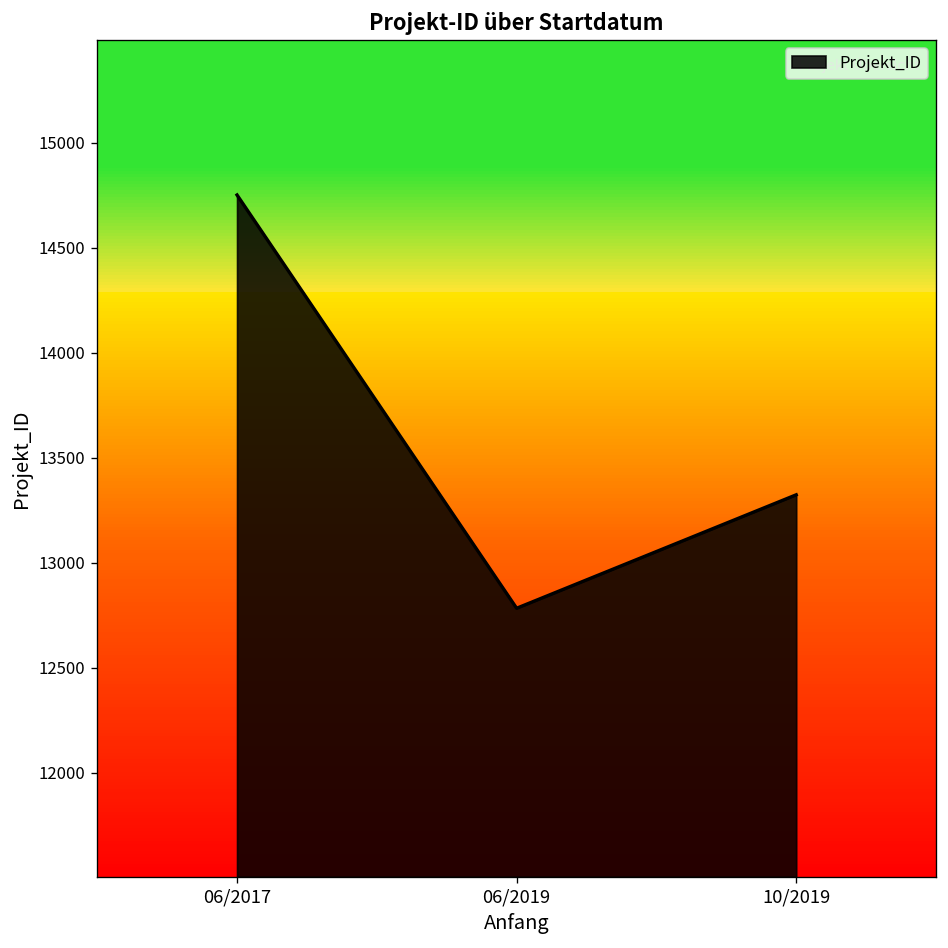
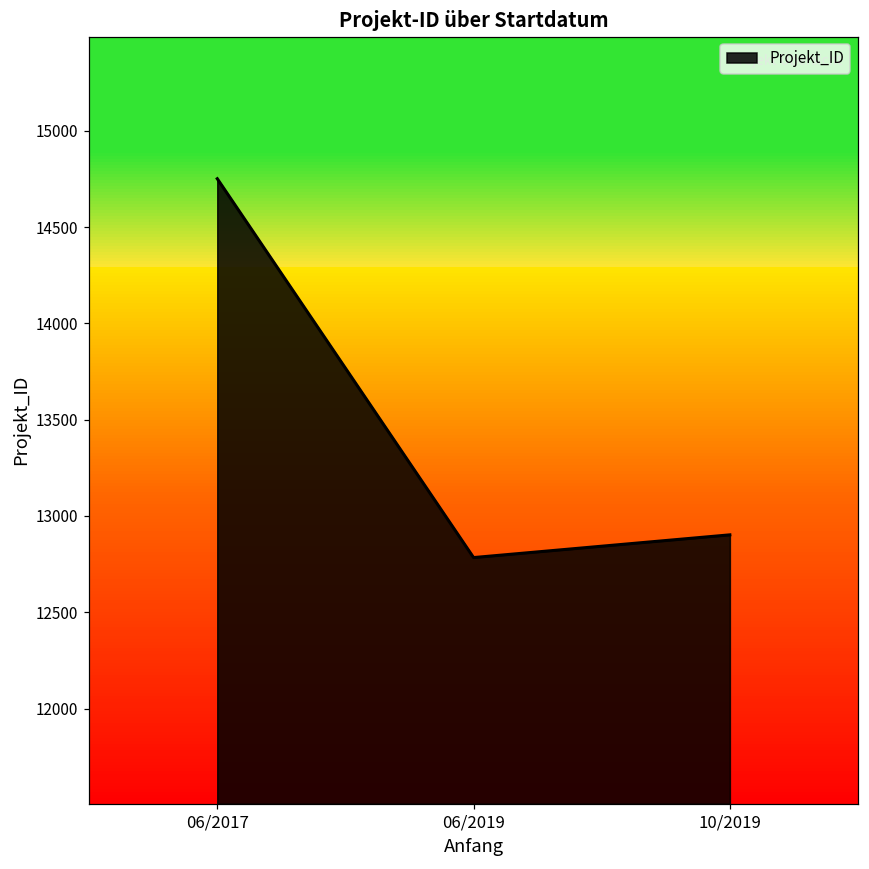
10/2019: 13320 -> 12900
